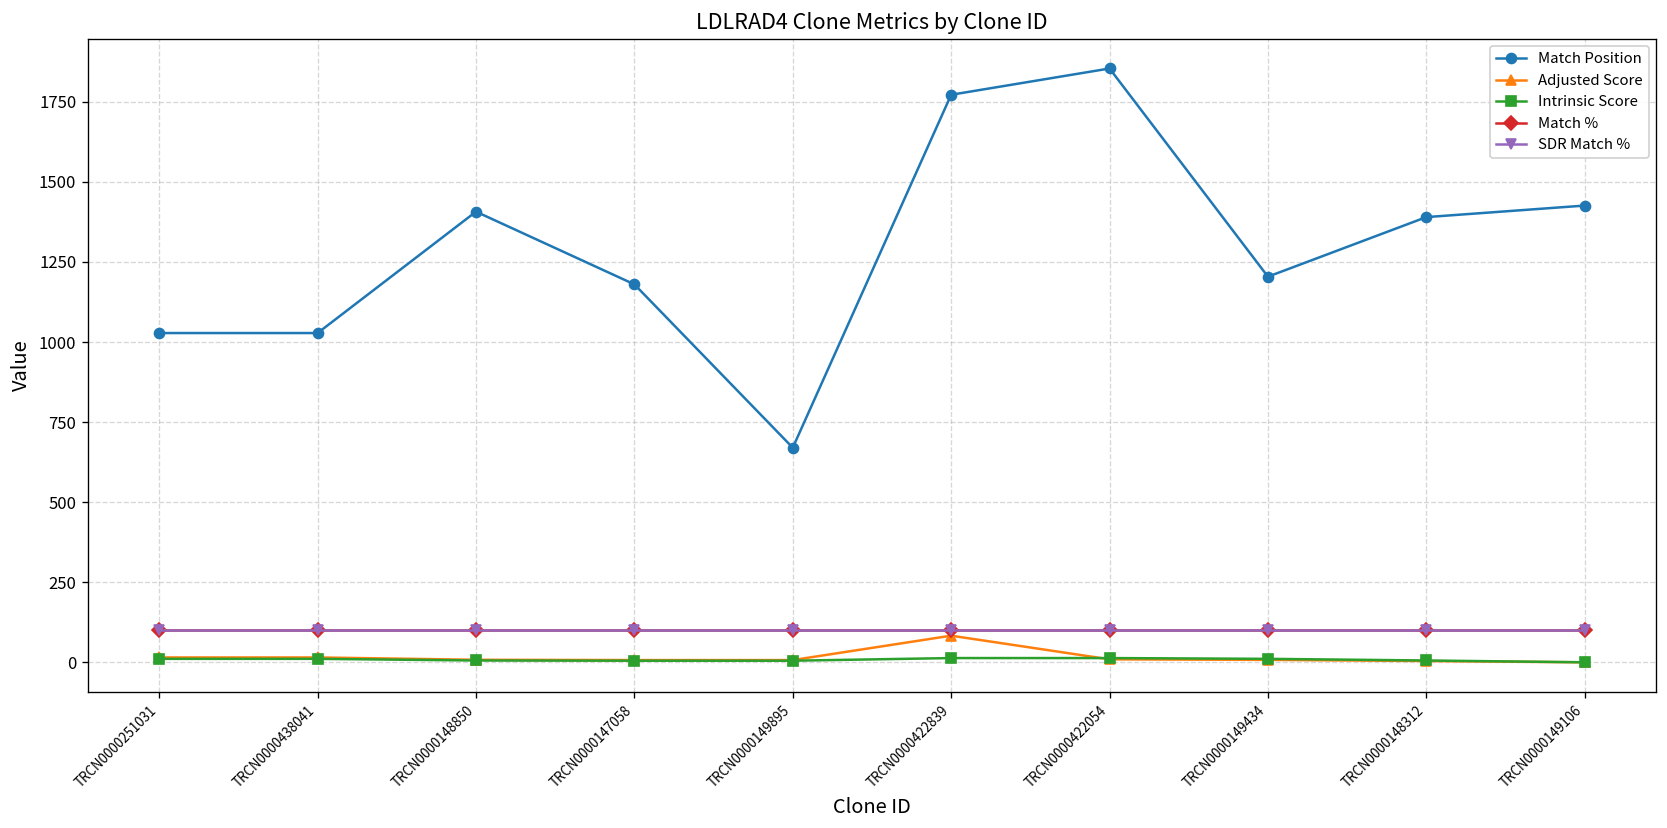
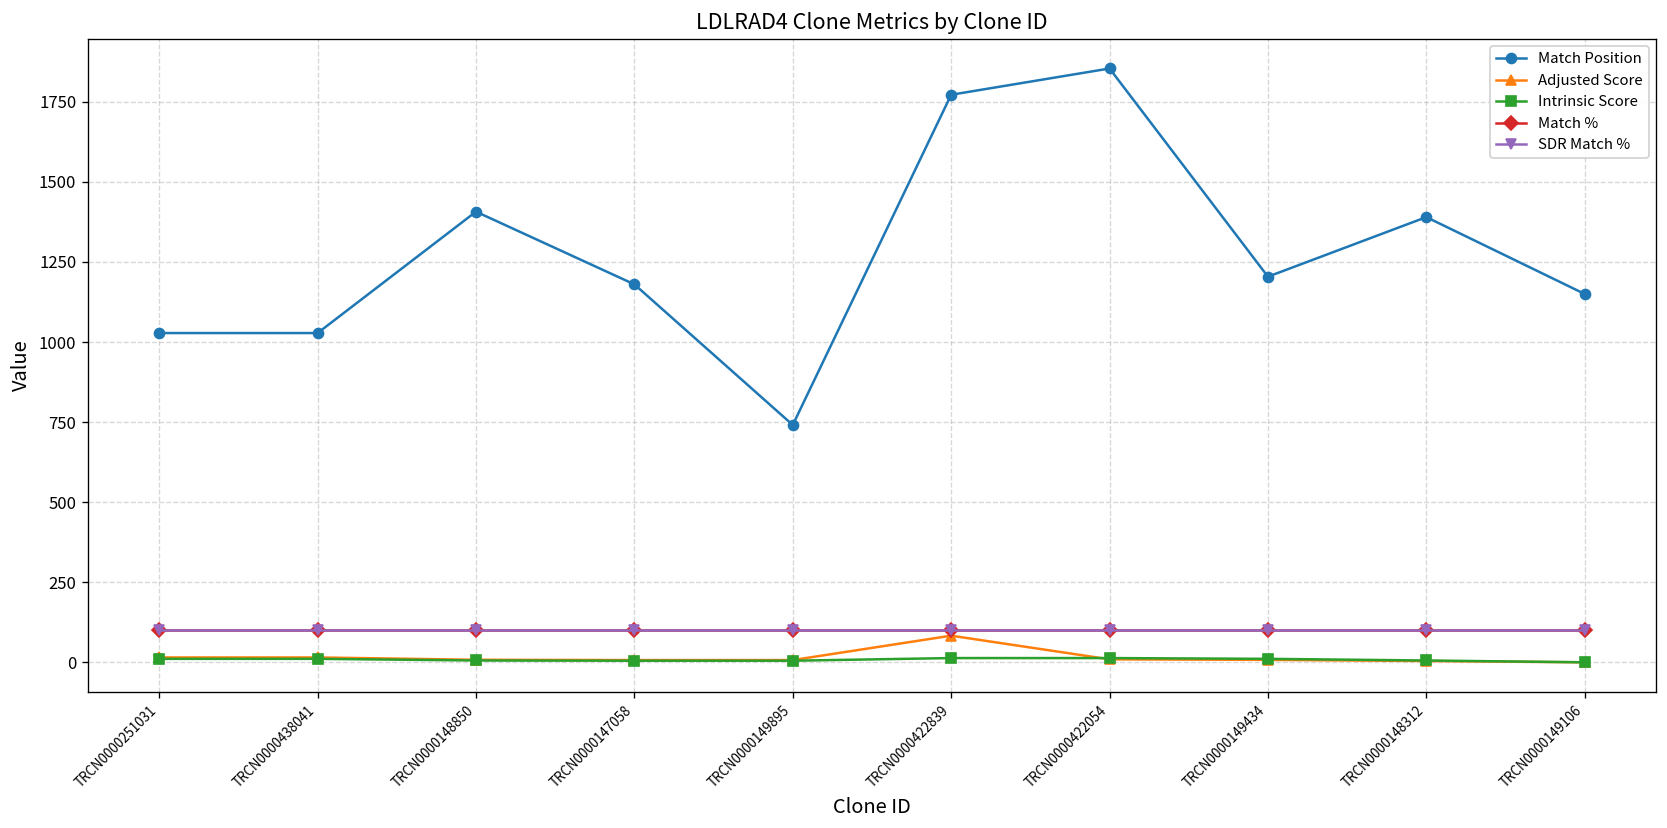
Match Position, TRCN0000149895: 670 -> 740
Match Position, TRCN0000149106: 1430 -> 1150
